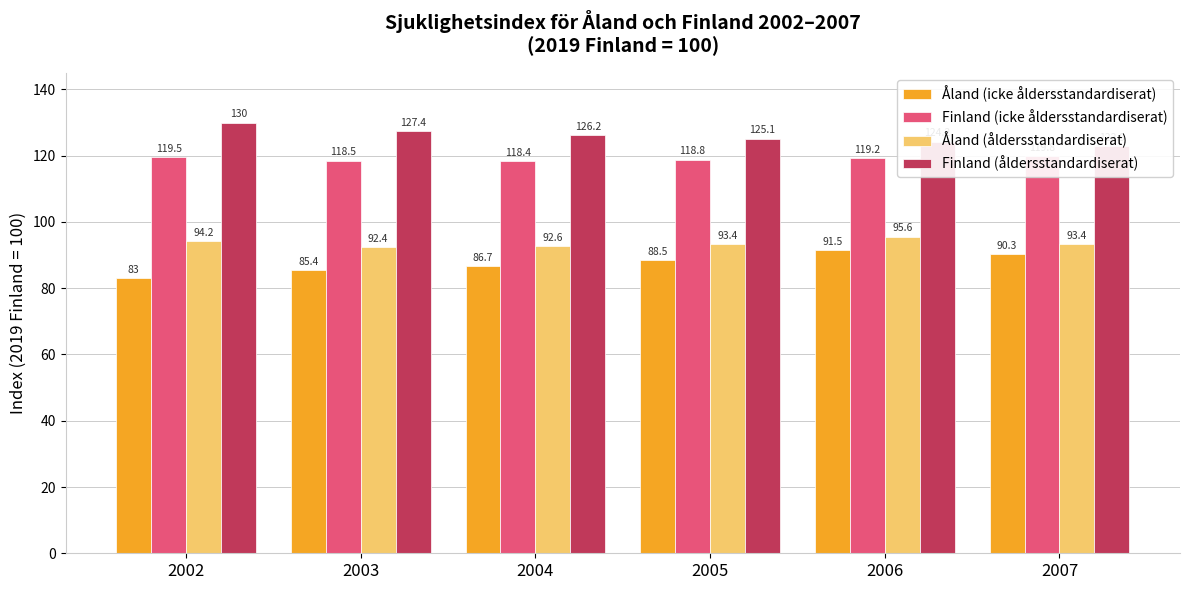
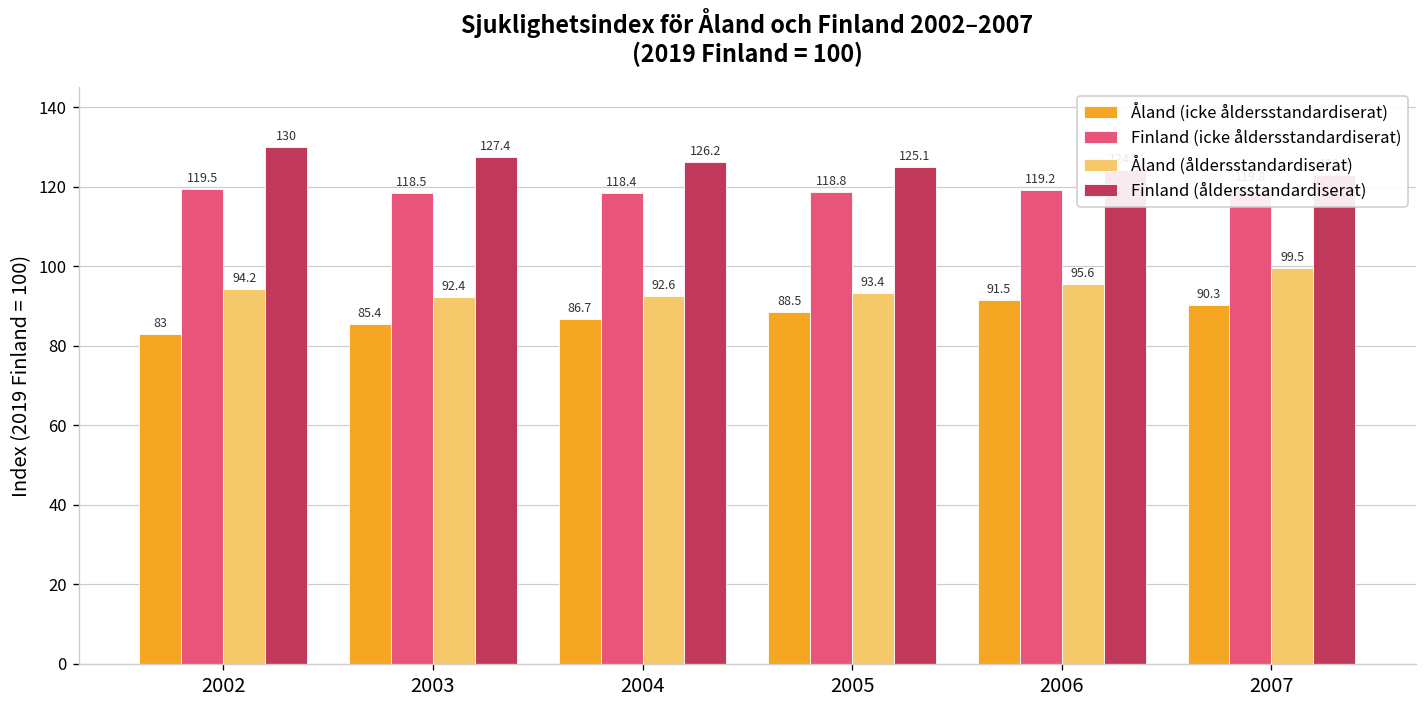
Åland (åldersstandardiserat), 2007: 93.4 -> 99.5
